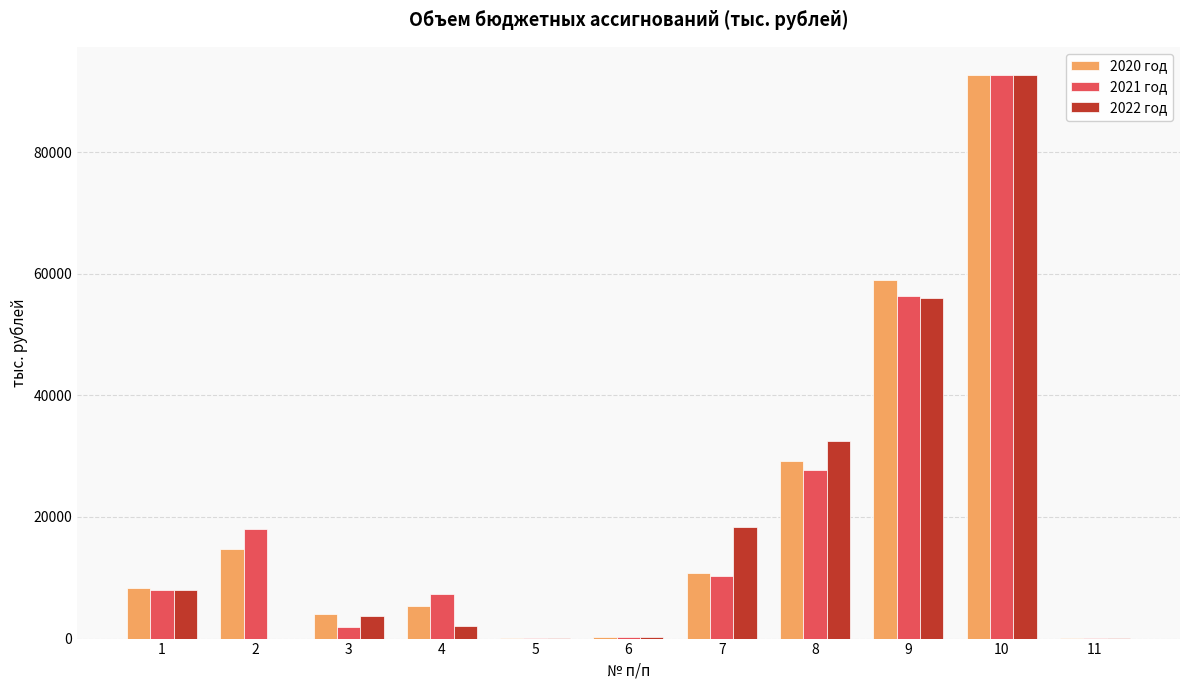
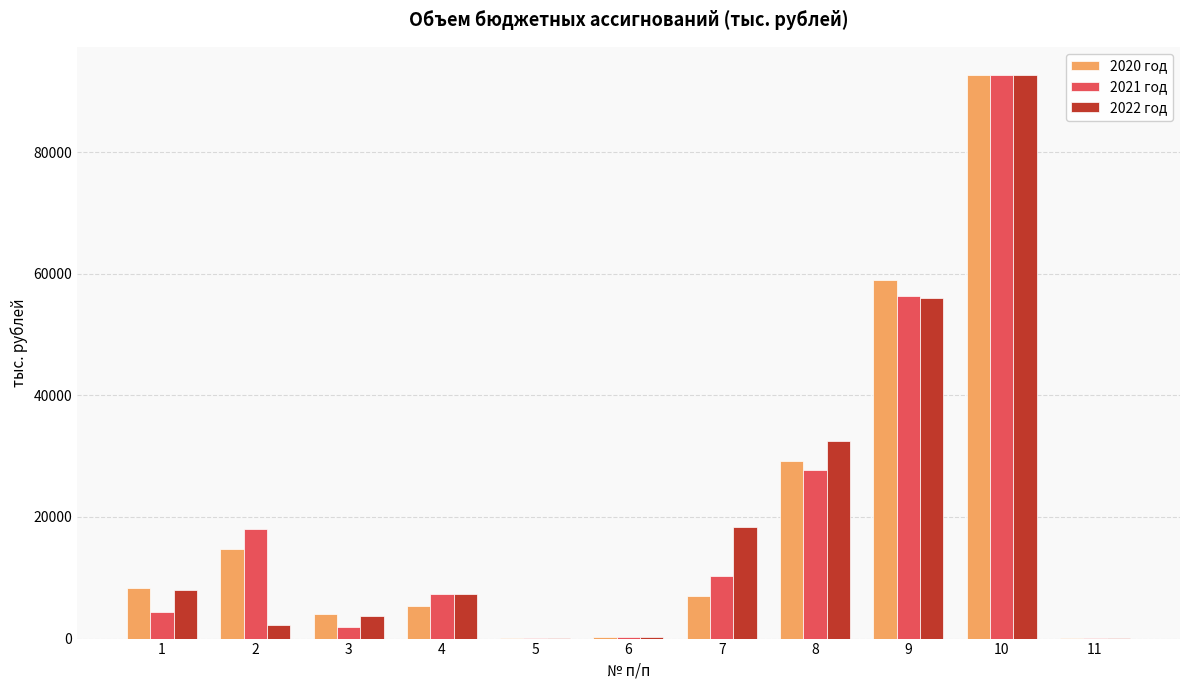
2021 год, 1: 8000 -> 4000
2022 год, 2: 0 -> 2000
2022 год, 4: 2000 -> 7000
2020 год, 7: 11000 -> 7000
